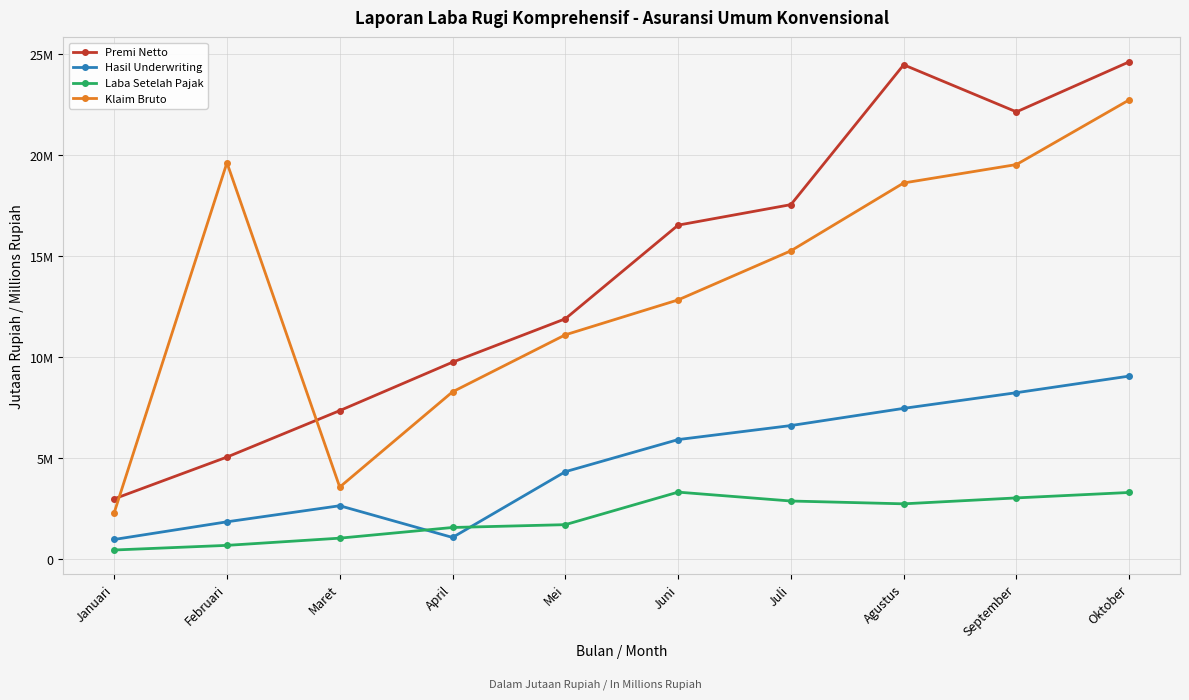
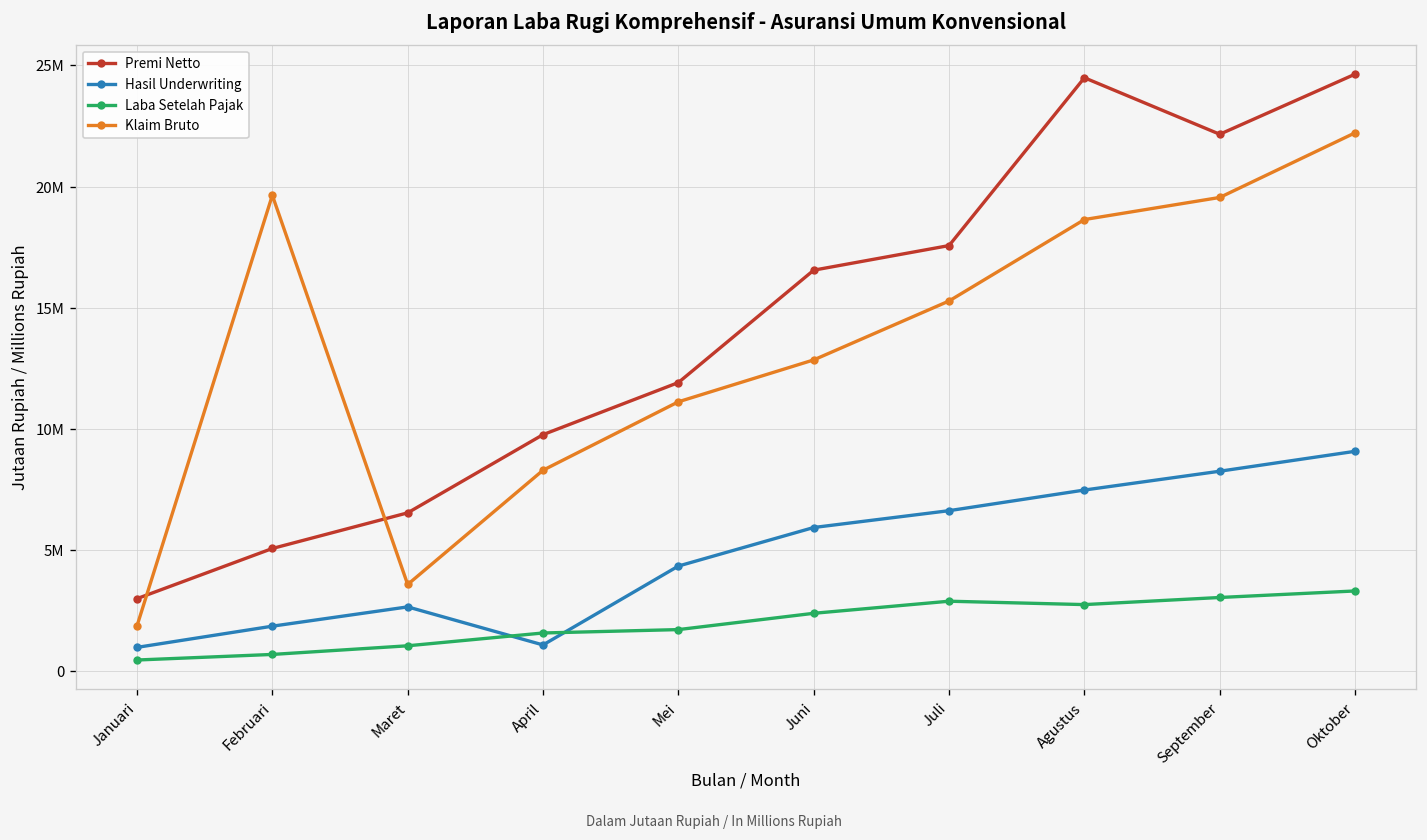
Klaim Bruto, Januari: 2300000 -> 1900000
Premi Netto, Maret: 7400000 -> 6500000
Laba Setelah Pajak, Juni: 3300000 -> 2400000
Klaim Bruto, Oktober: 22800000 -> 22200000
